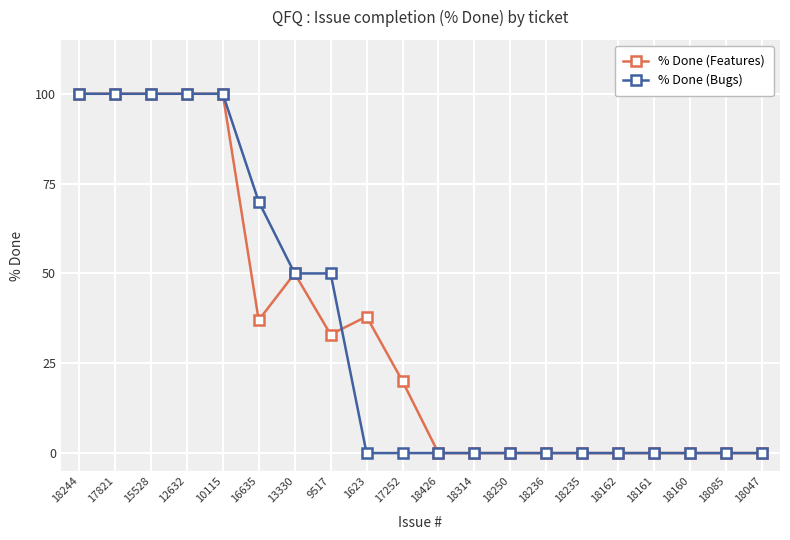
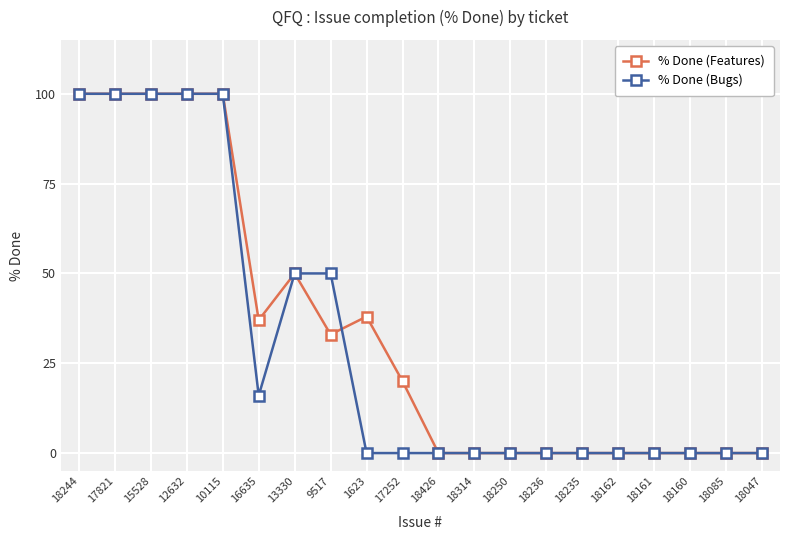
% Done (Bugs), 16635: 70 -> 16
